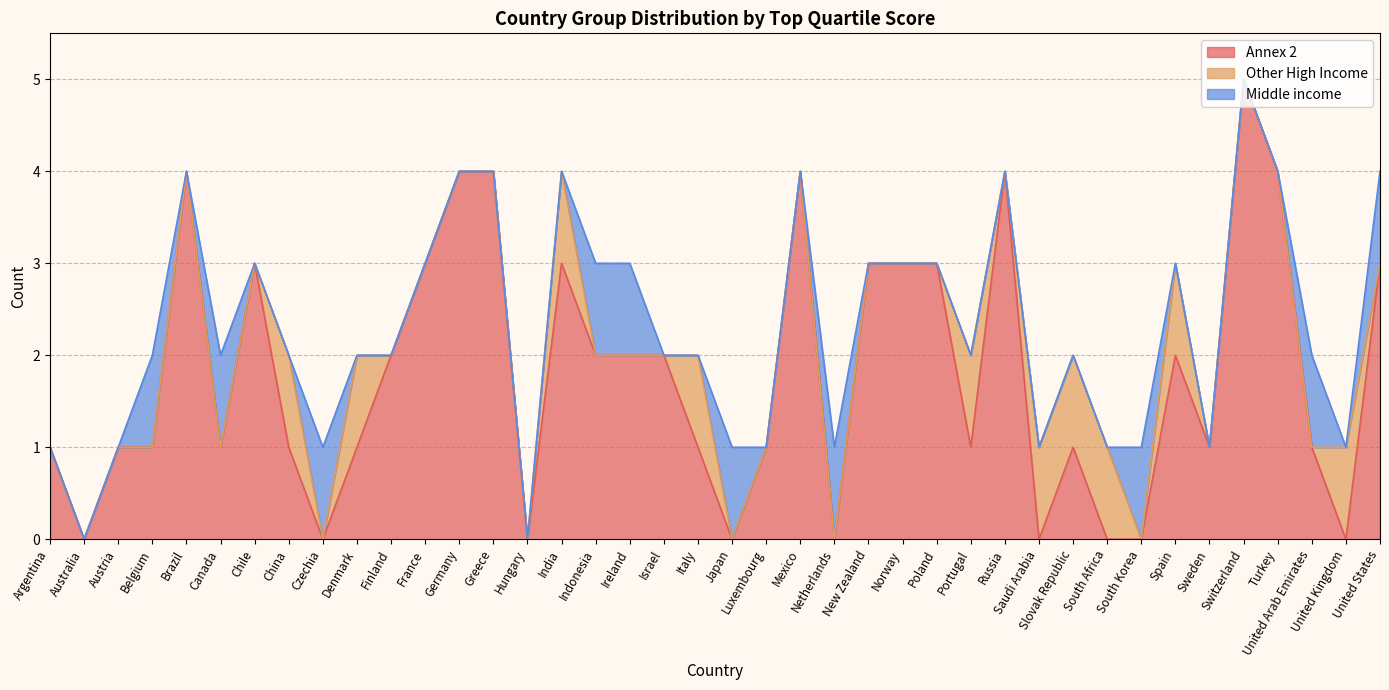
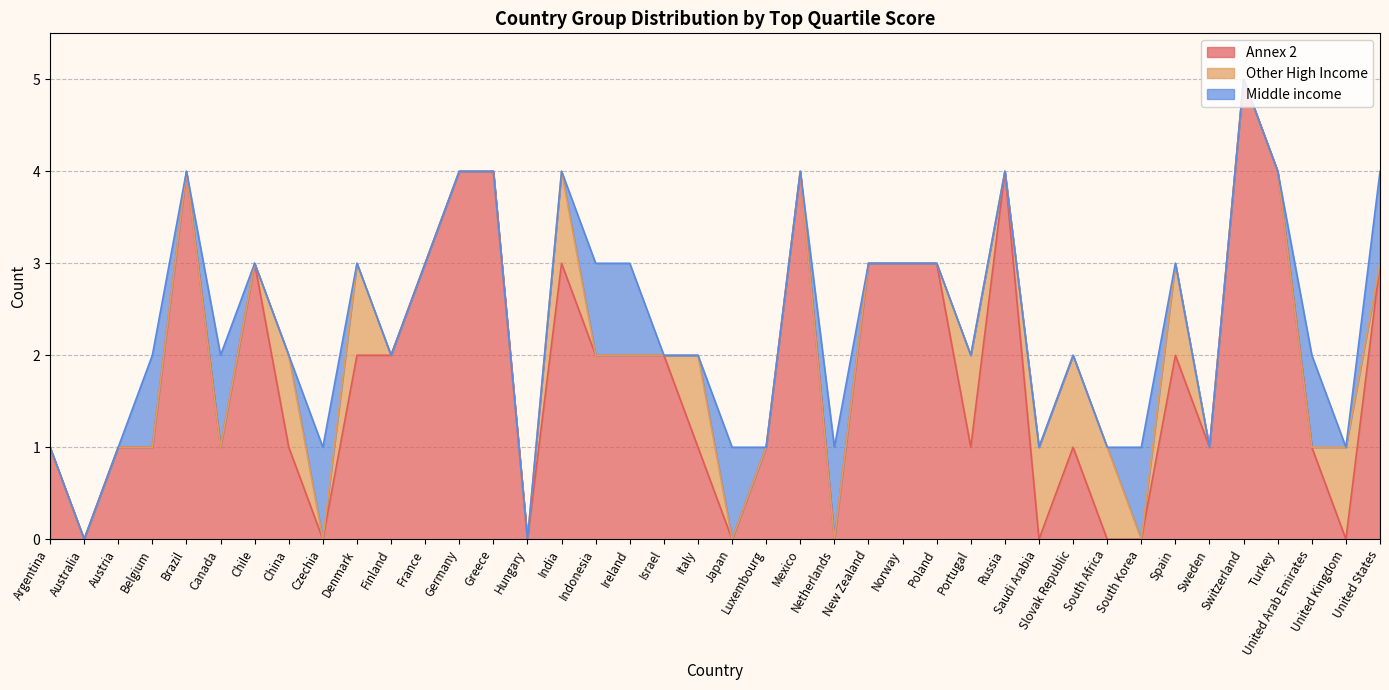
Annex 2, Denmark: 1 -> 2
